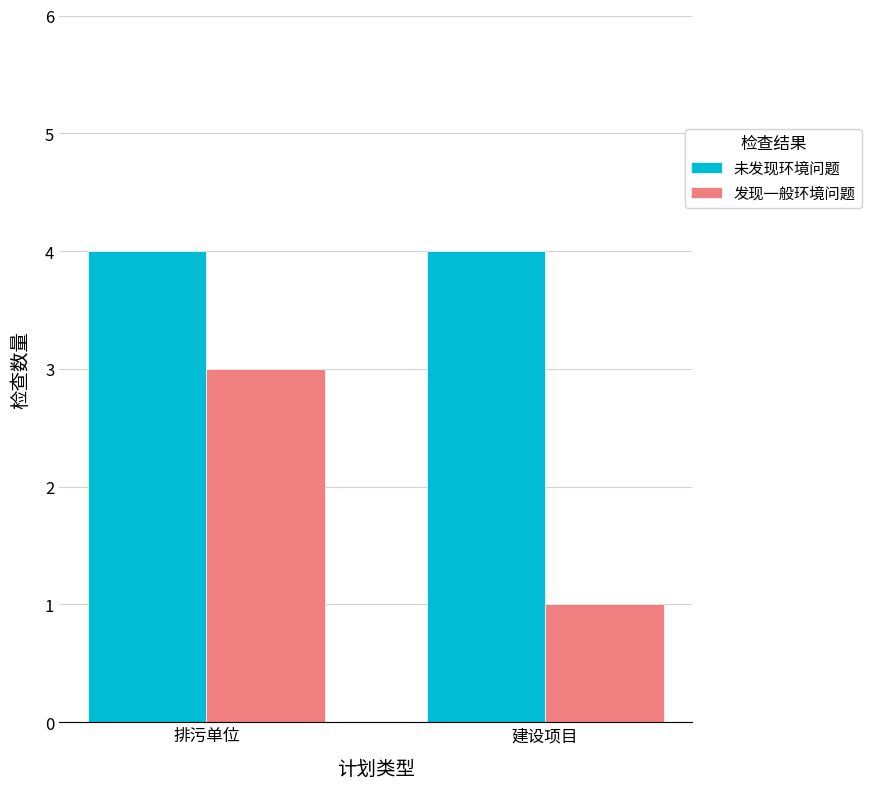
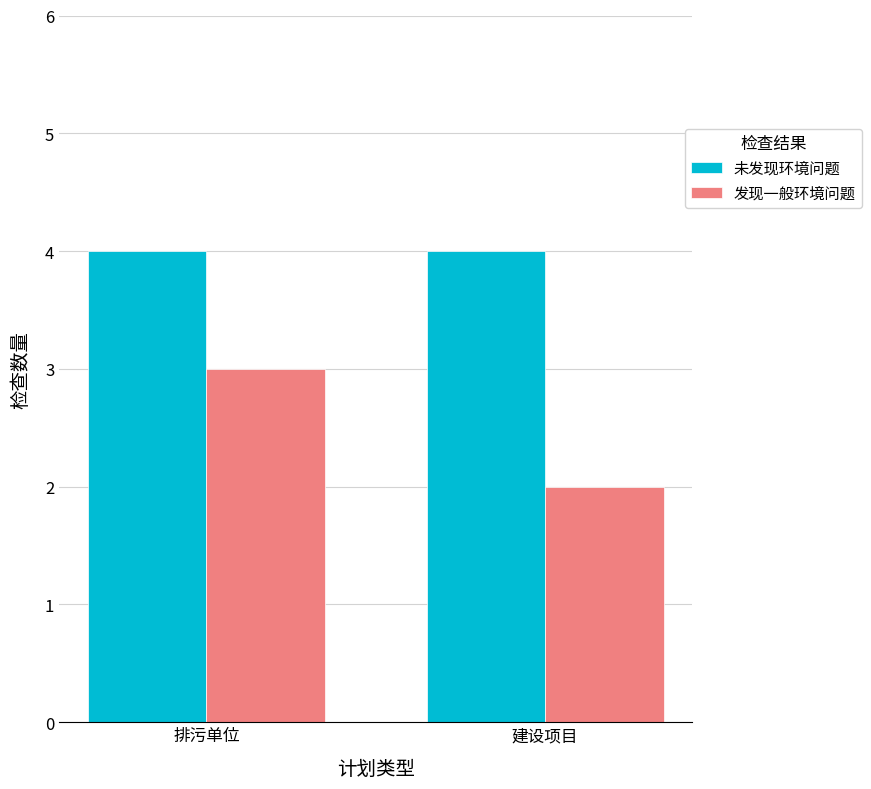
发现一般环境问题, 建设项目: 1 -> 2
